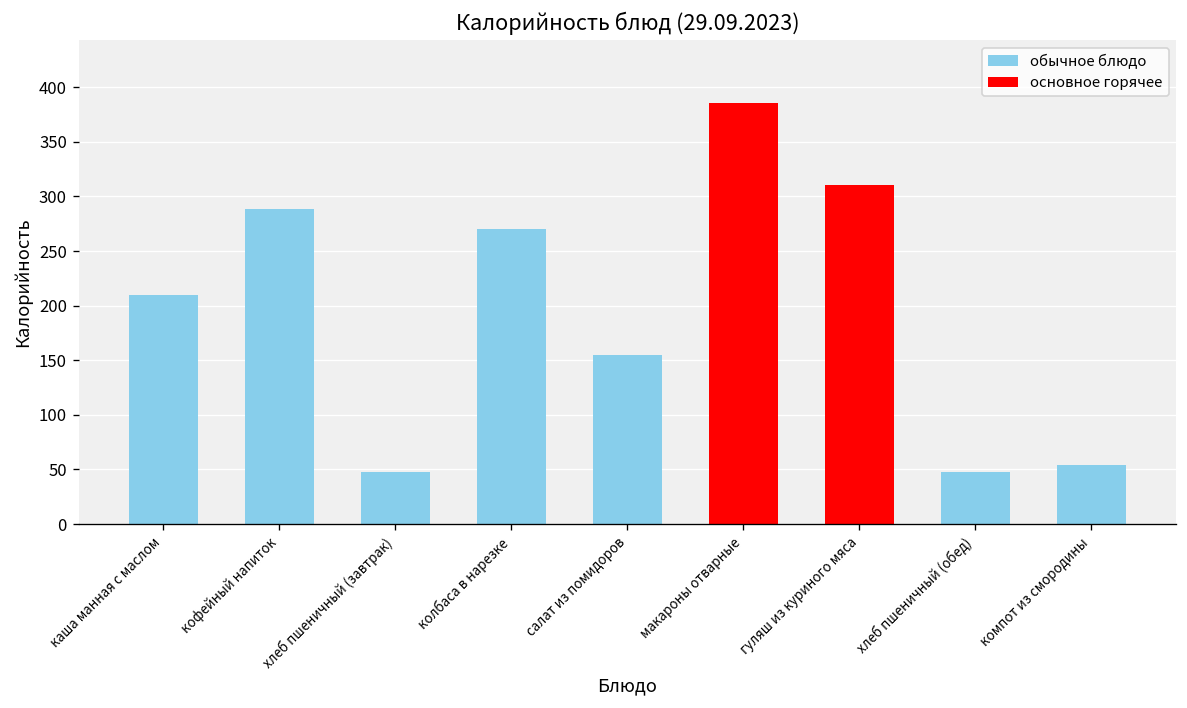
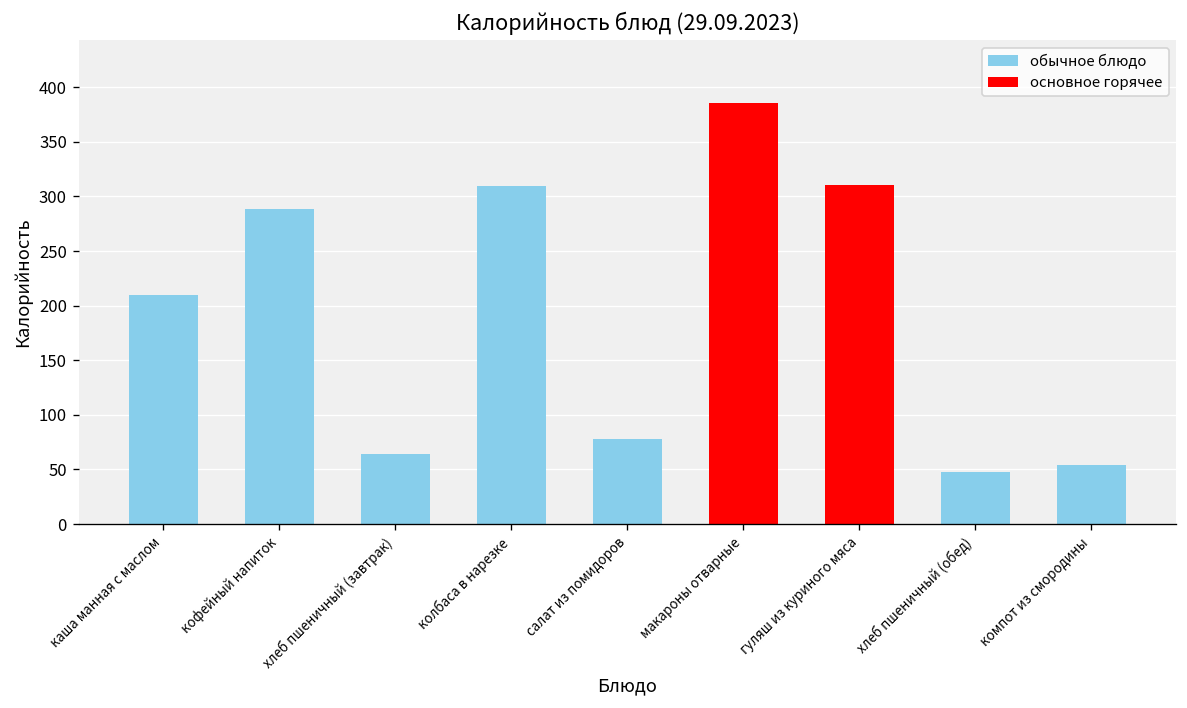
хлеб пшеничный (завтрак): 50 -> 60
колбаса в нарезке: 270 -> 310
салат из помидоров: 150 -> 80
